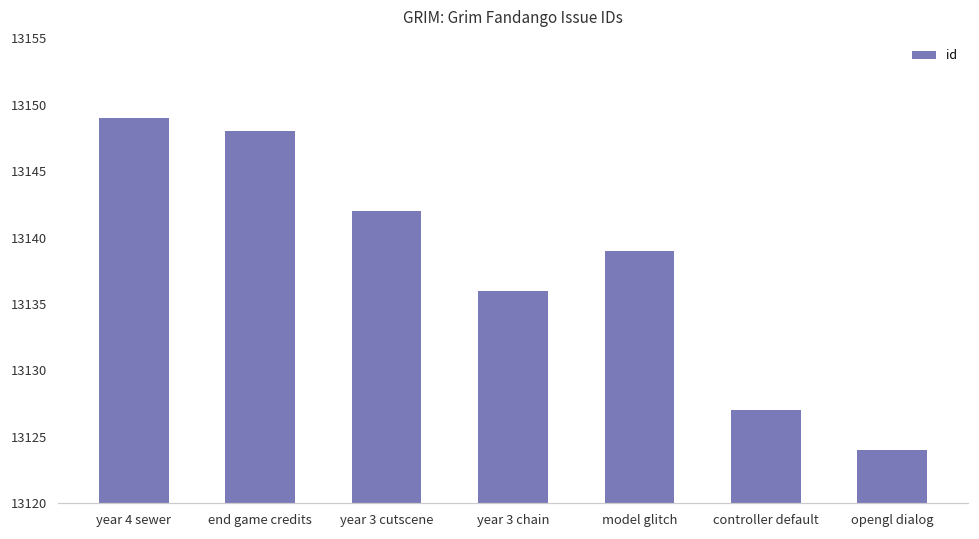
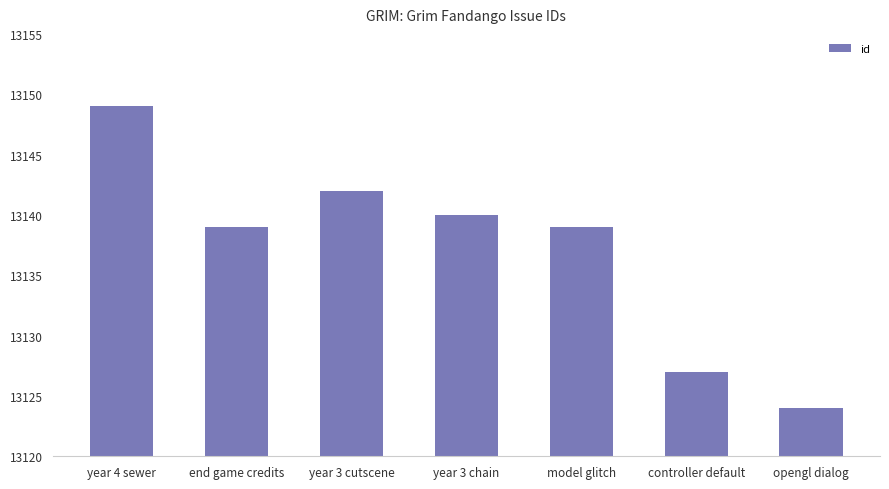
end game credits: 13148 -> 13139
year 3 chain: 13136 -> 13140
